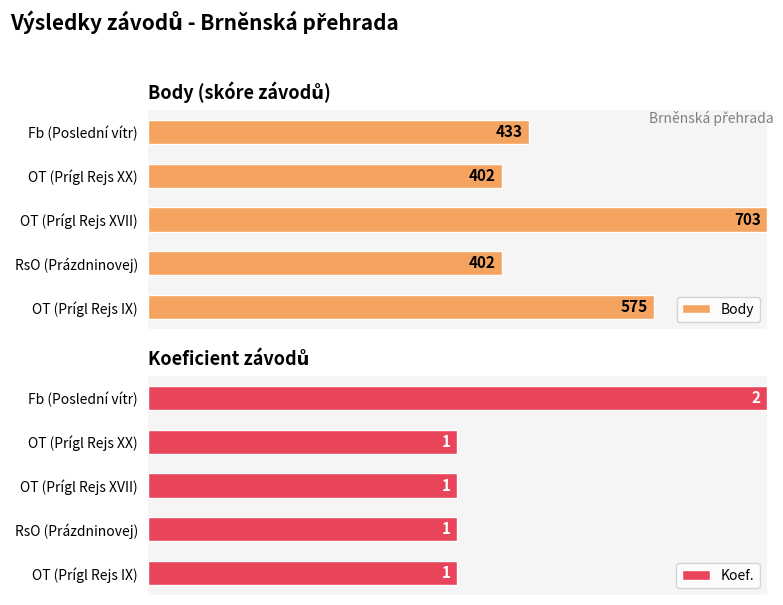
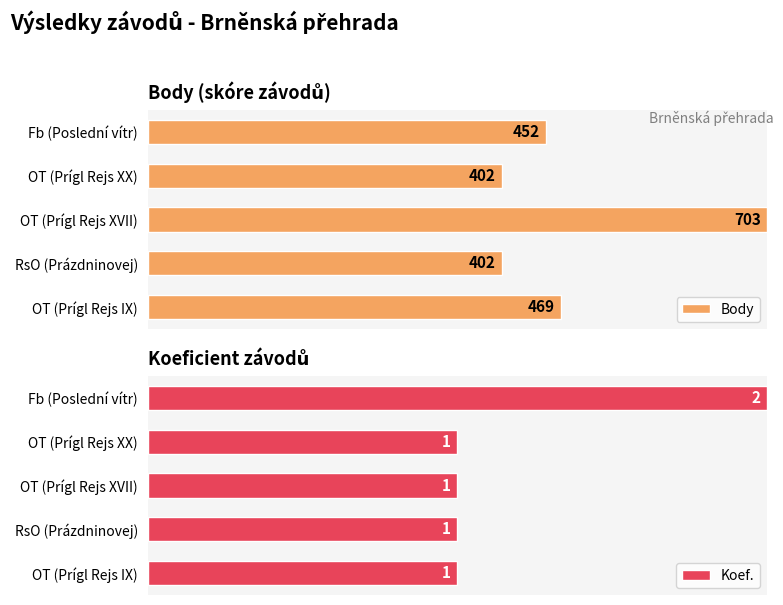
Body (skóre závodů), Fb (Poslední vítr): 433 -> 452
Body (skóre závodů), OT (Prígl Rejs IX): 575 -> 469
